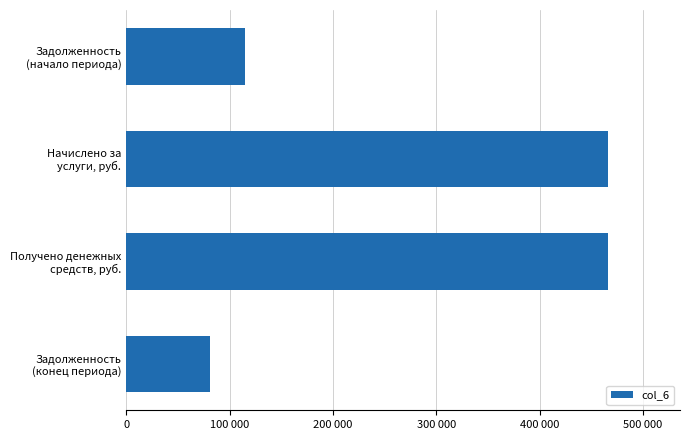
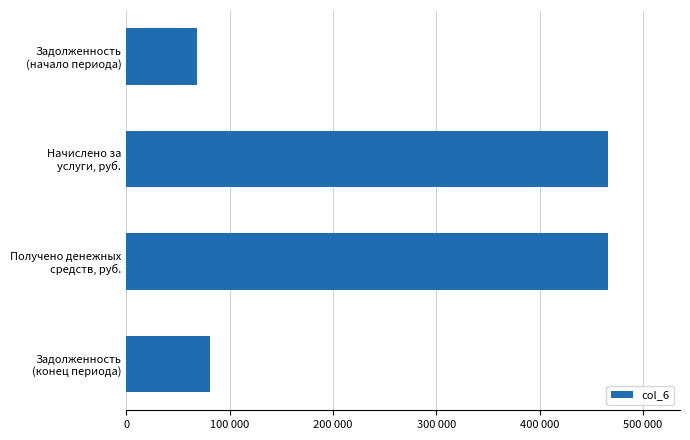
Задолженность (начало периода): 115000 -> 69000
